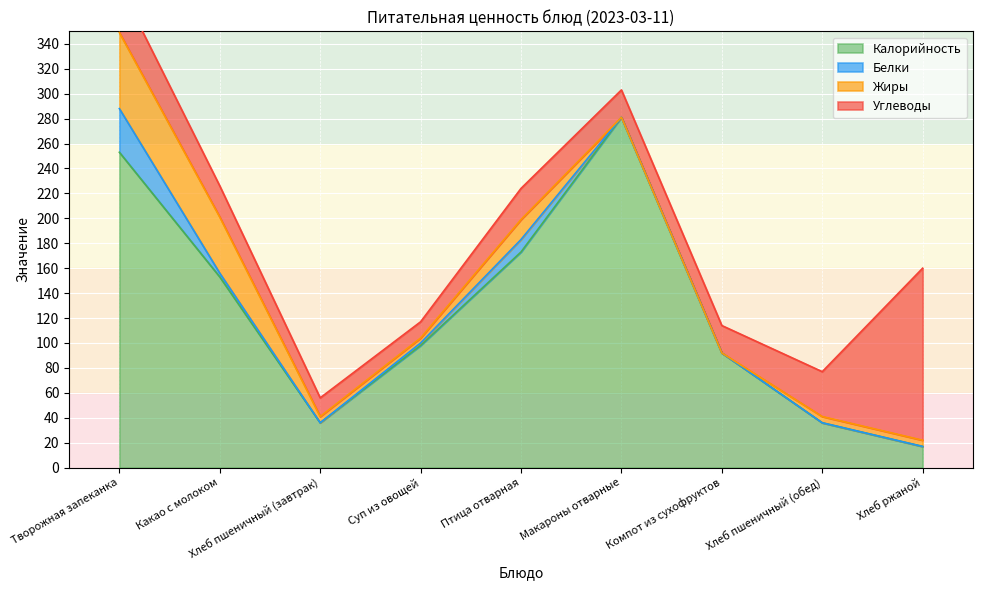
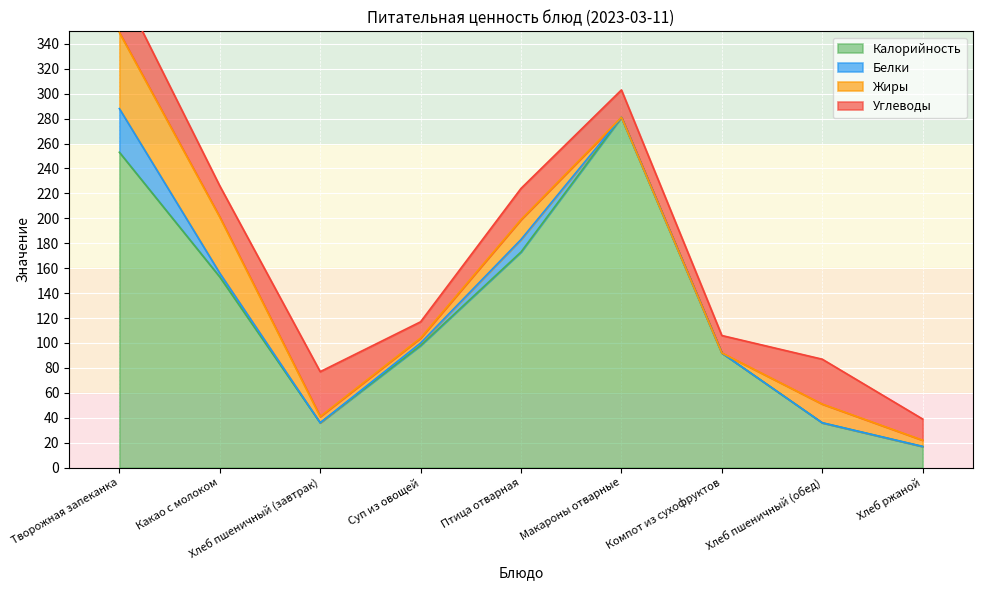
Углеводы, Хлеб пшеничный (завтрак): 15 -> 36
Углеводы, Компот из сухофруктов: 22 -> 14
Жиры, Хлеб пшеничный (обед): 5 -> 15
Углеводы, Хлеб ржаной: 138 -> 17
